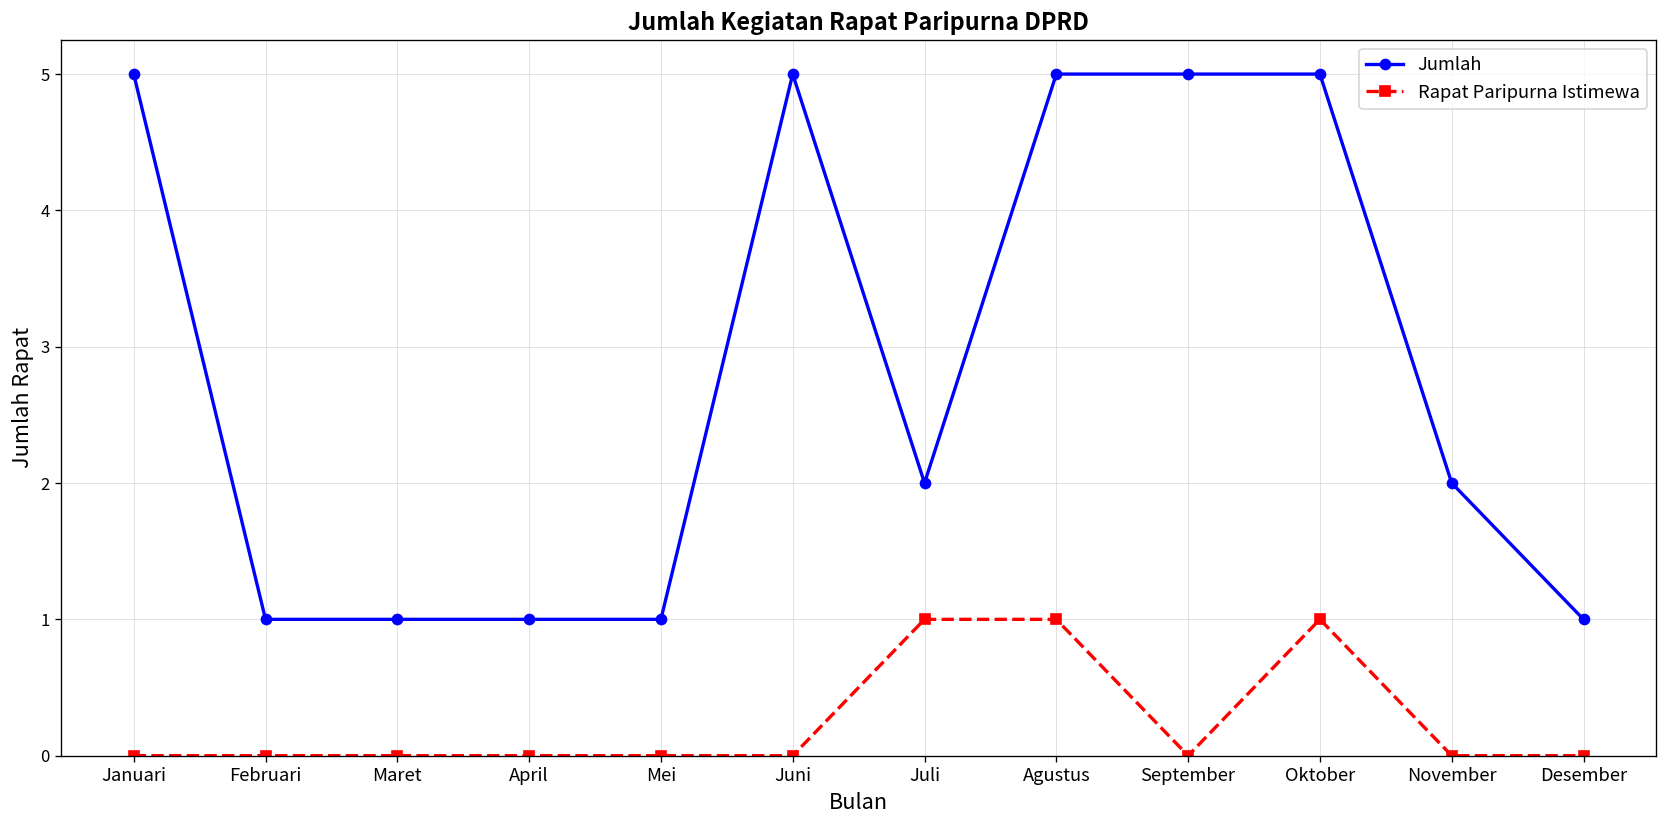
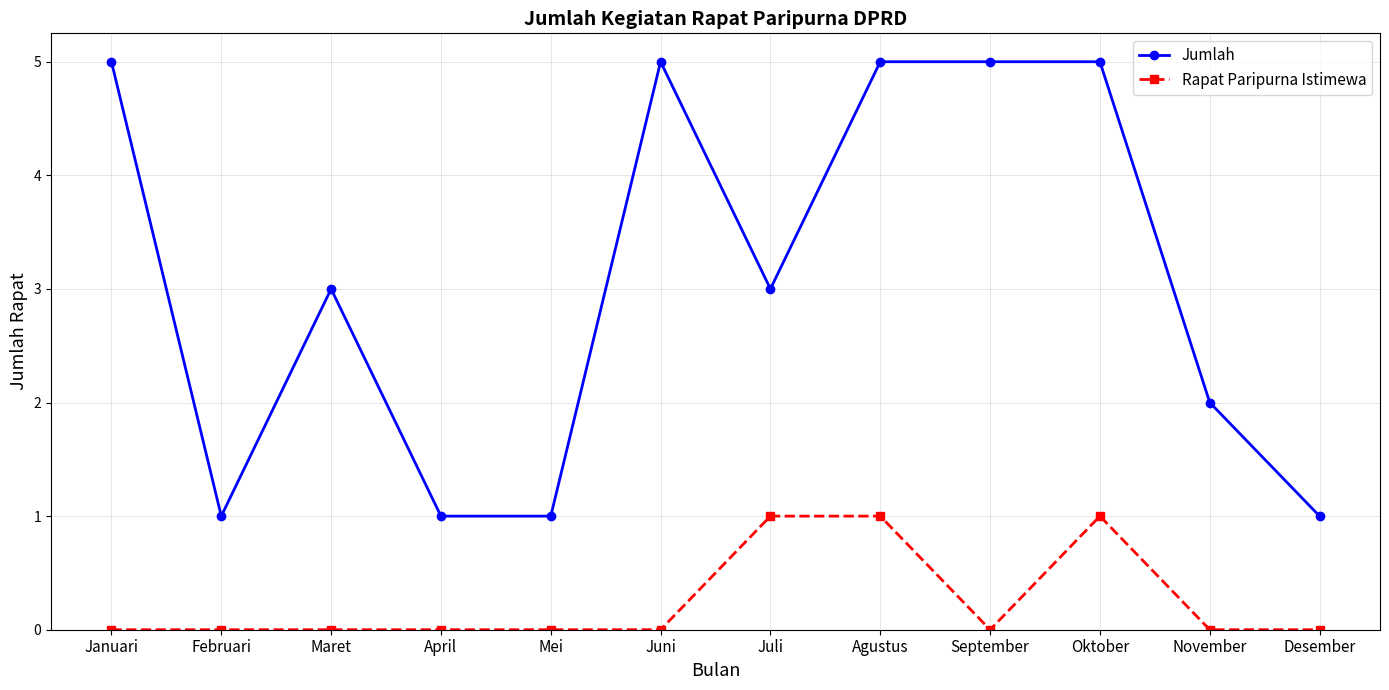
Jumlah, Maret: 1 -> 3
Jumlah, Juli: 2 -> 3
